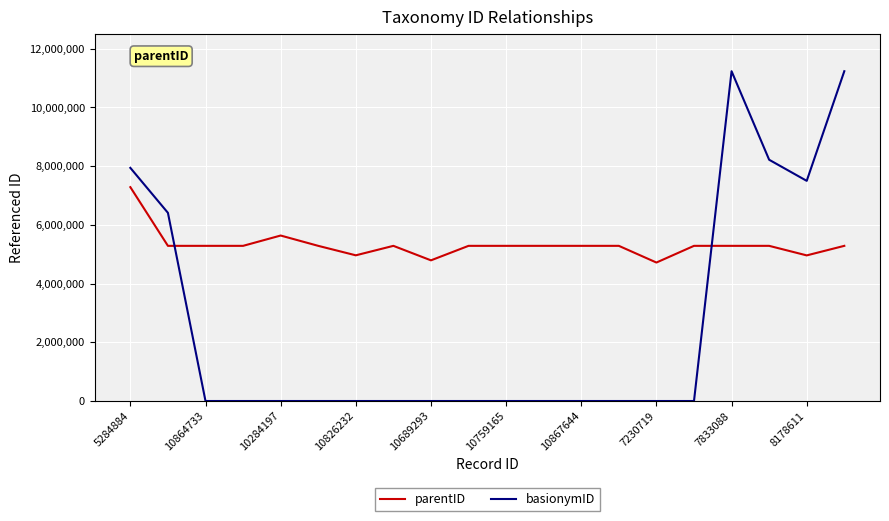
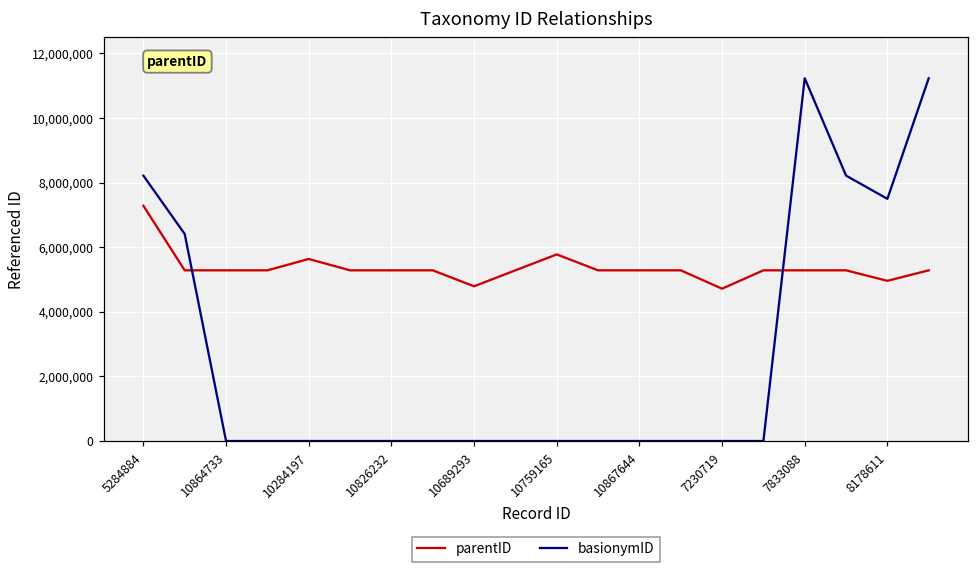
basionymID, 5284884: 7,900,000 -> 8,200,000
parentID, 10826232: 5,000,000 -> 5,300,000
parentID, 10759165: 5,300,000 -> 5,800,000
